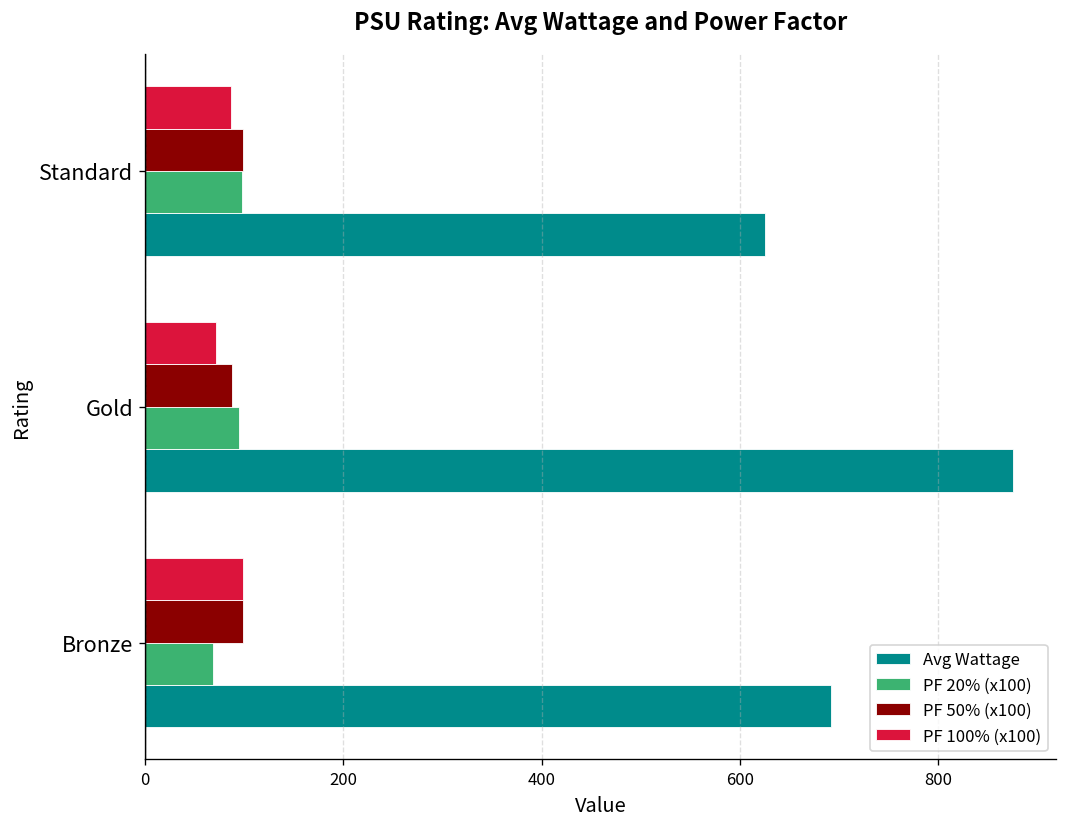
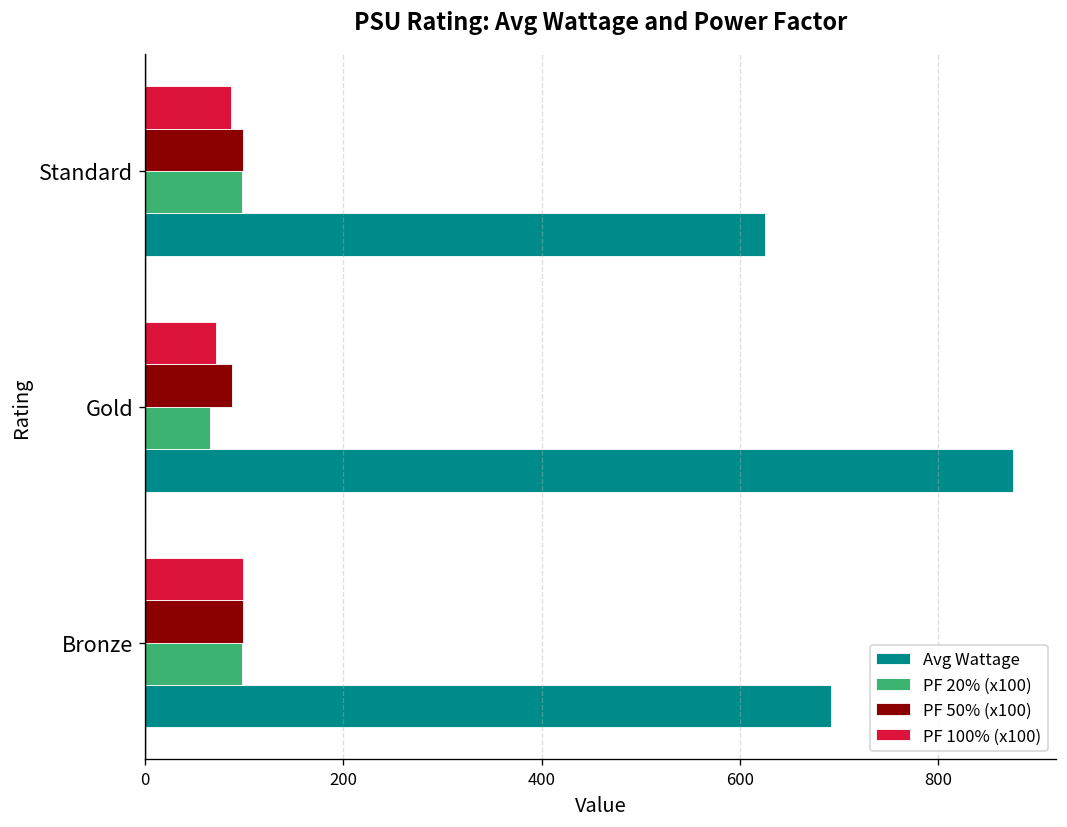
PF 20% (x100), Gold: 100 -> 70
PF 20% (x100), Bronze: 70 -> 100
